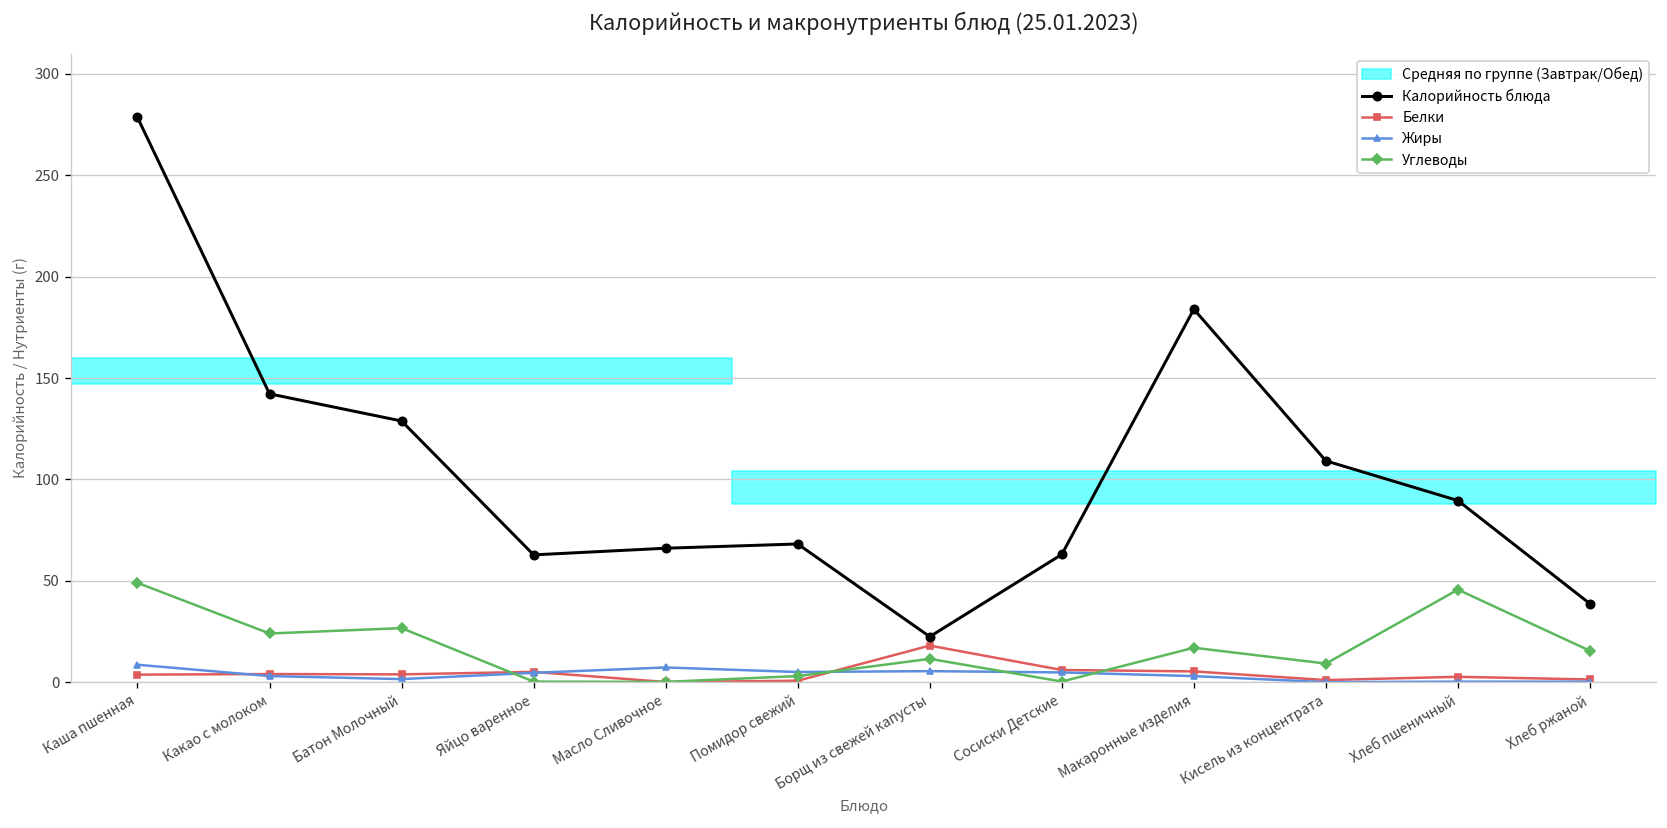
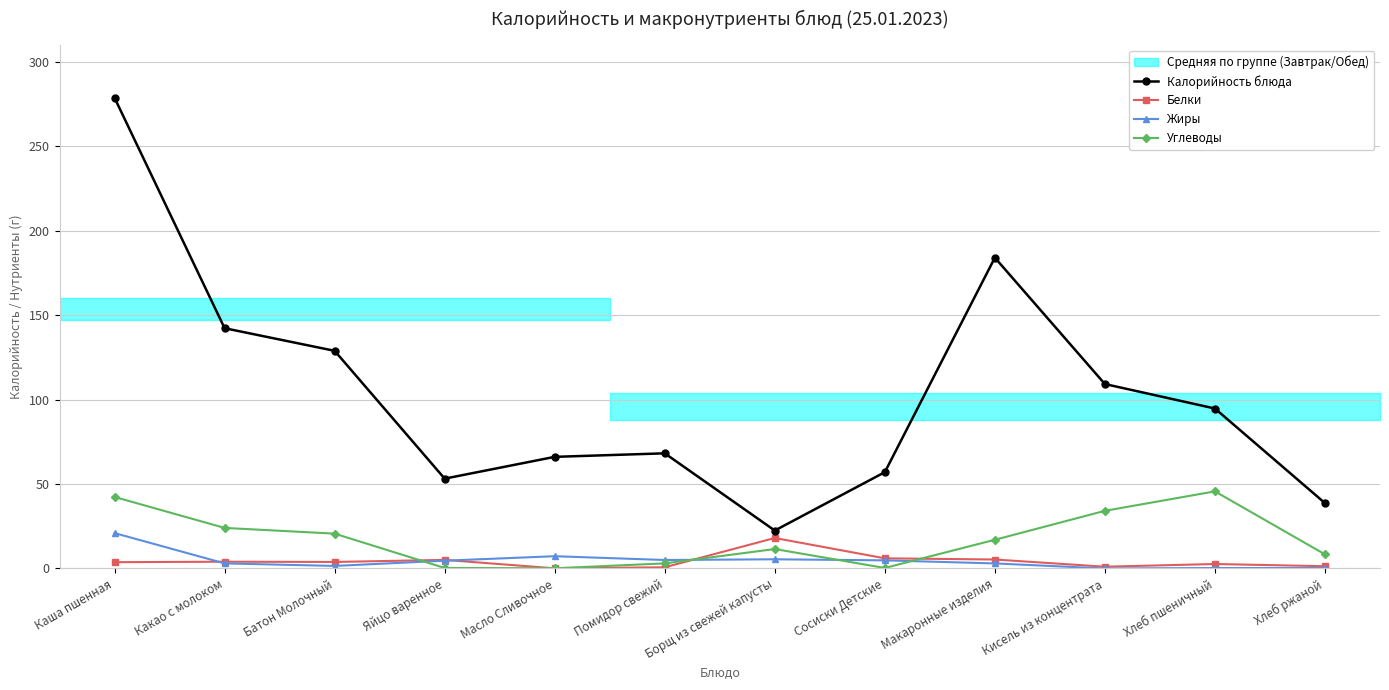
Жиры, Каша пшенная: 9 -> 21
Углеводы, Каша пшенная: 49 -> 42
Углеводы, Батон Молочный: 27 -> 21
Калорийность блюда, Яйцо варенное: 63 -> 53
Калорийность блюда, Сосиски Детские: 63 -> 57
Углеводы, Кисель из концентрата: 9 -> 34
Калорийность блюда, Хлеб пшеничный: 90 -> 95
Углеводы, Хлеб ржаной: 15 -> 8
